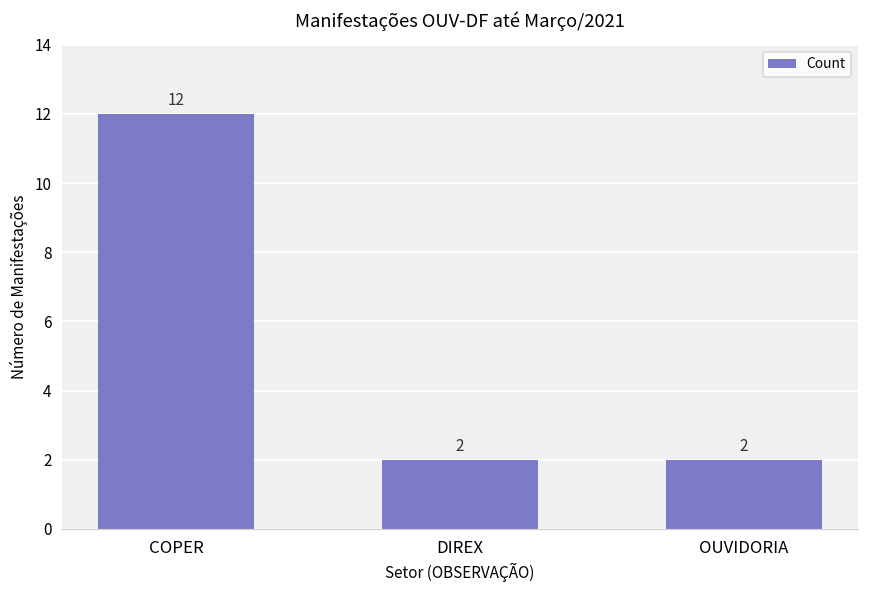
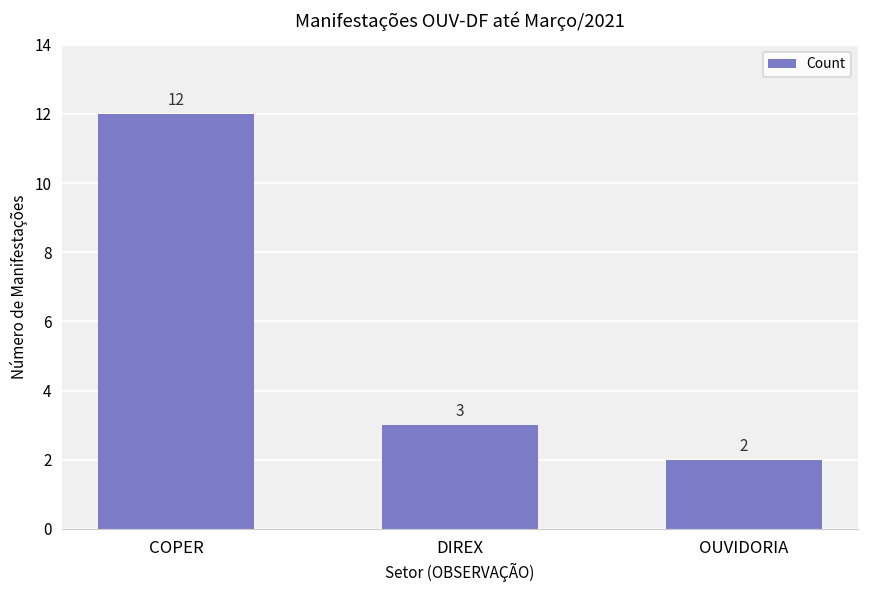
DIREX: 2 -> 3
